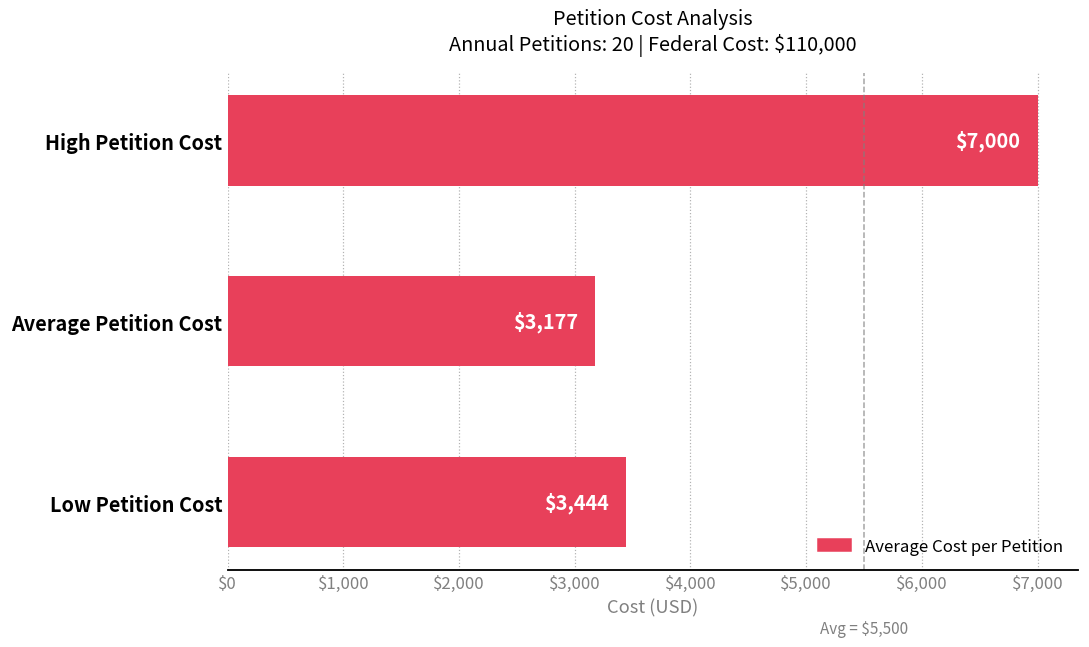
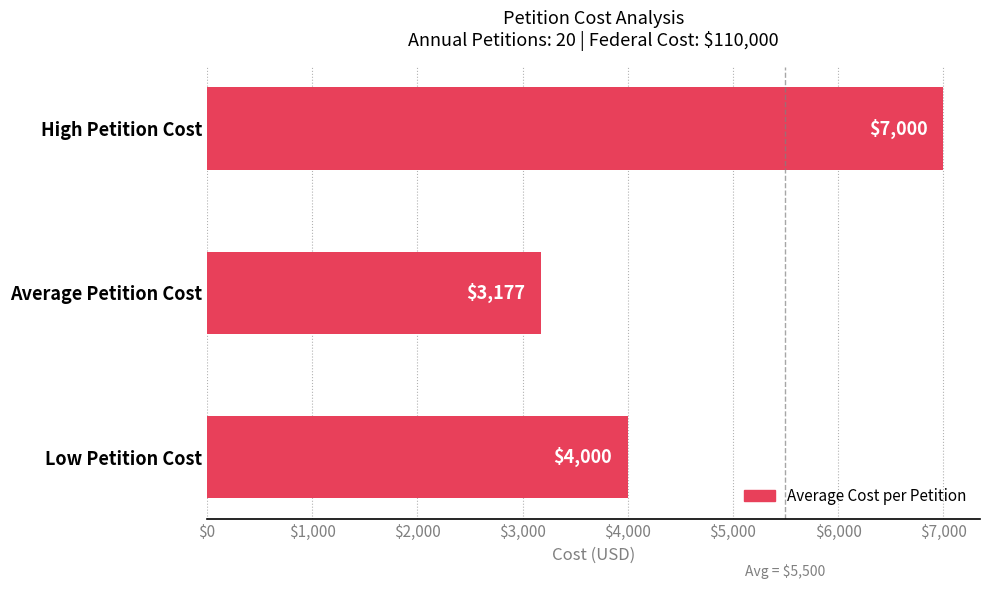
Low Petition Cost: $3,444 -> $4,000
